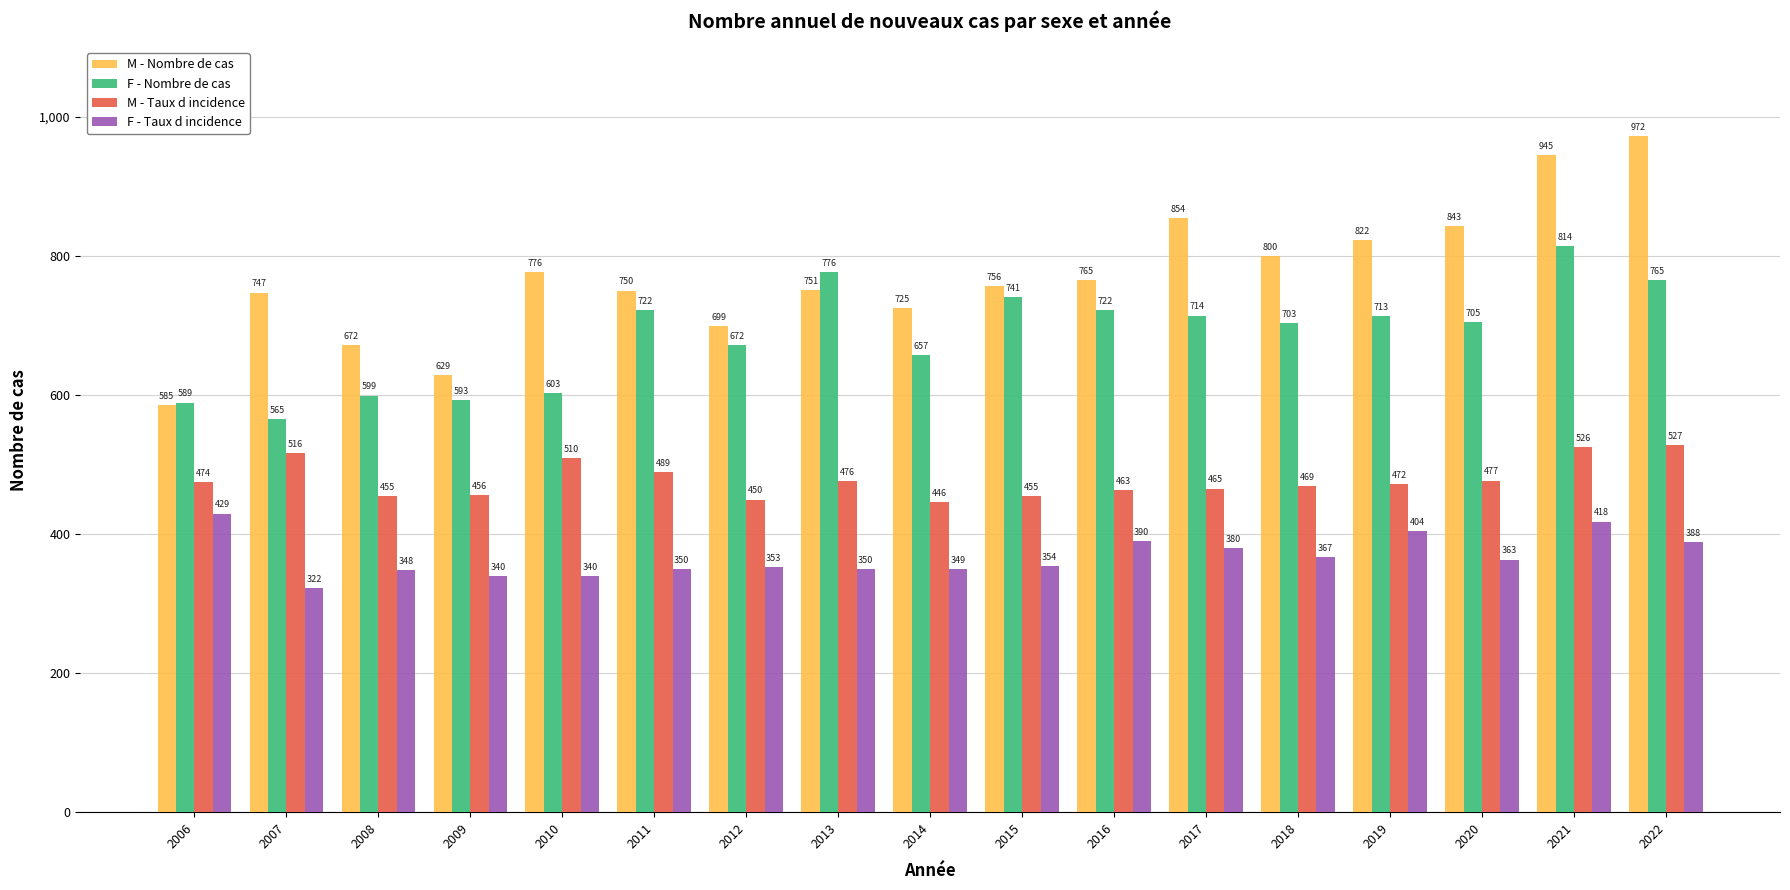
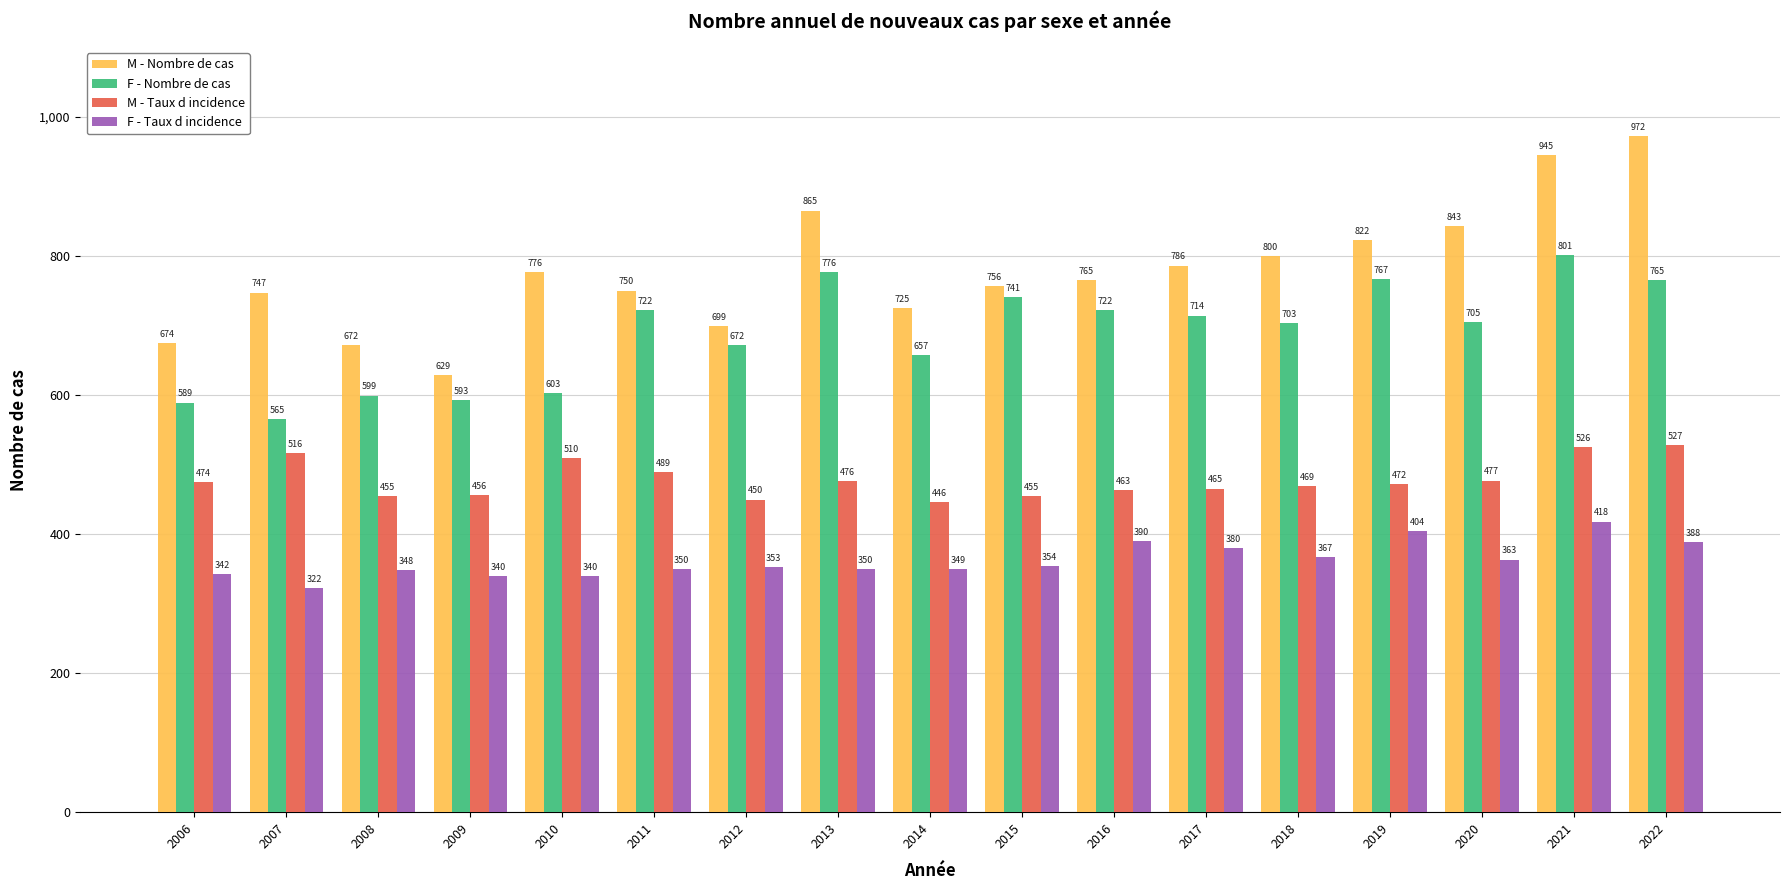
M - Nombre de cas, 2006: 585 -> 674
F - Taux d incidence, 2006: 429 -> 342
M - Nombre de cas, 2013: 751 -> 865
M - Nombre de cas, 2017: 854 -> 786
F - Nombre de cas, 2019: 713 -> 767
F - Nombre de cas, 2021: 814 -> 801
